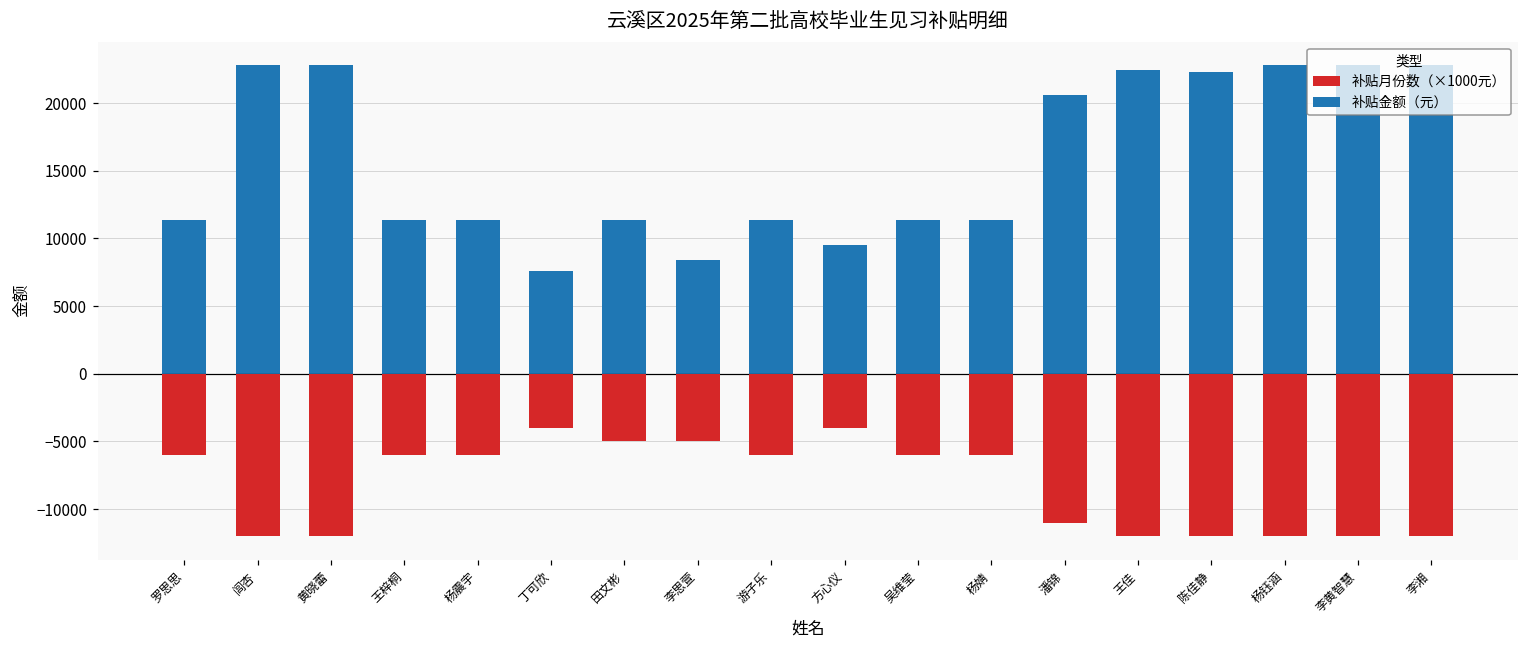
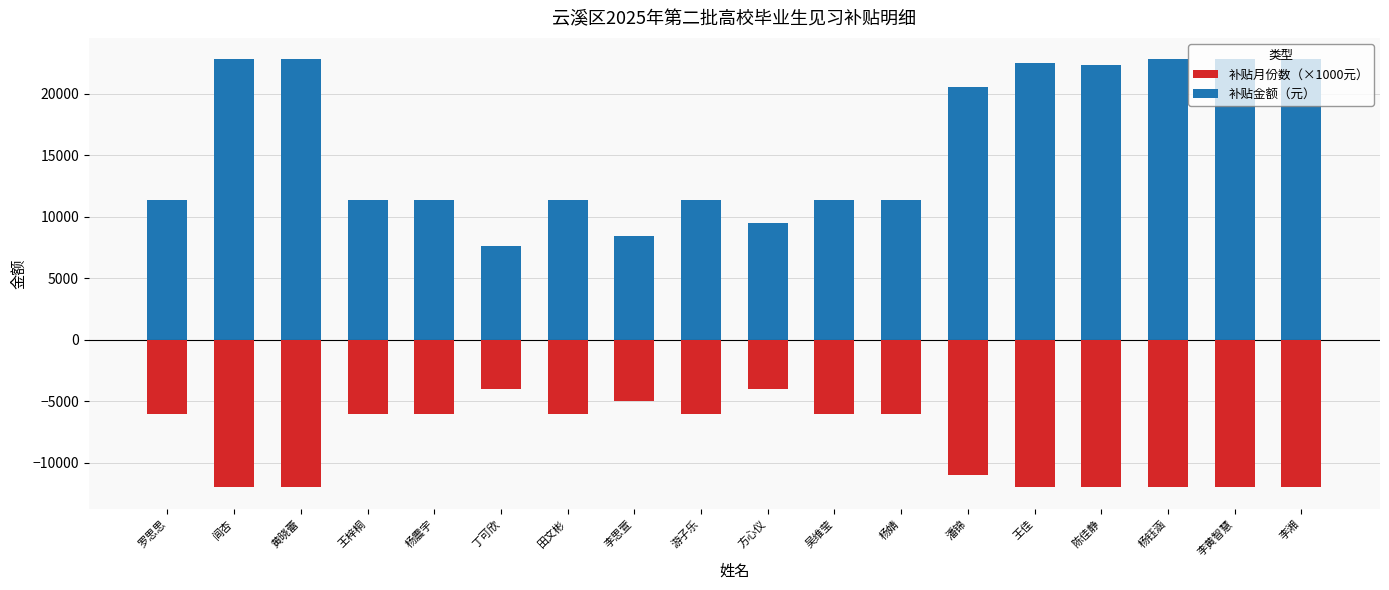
补贴月份数（×1000元）, 田文彬: -5000 -> -6000
